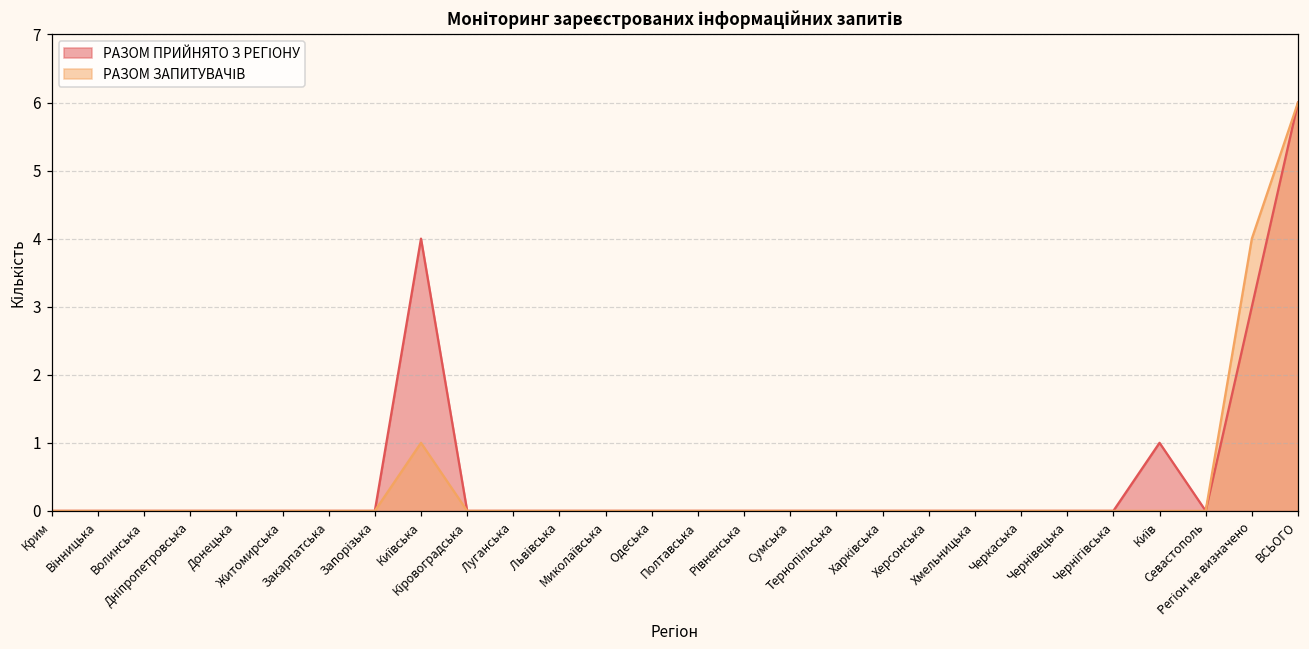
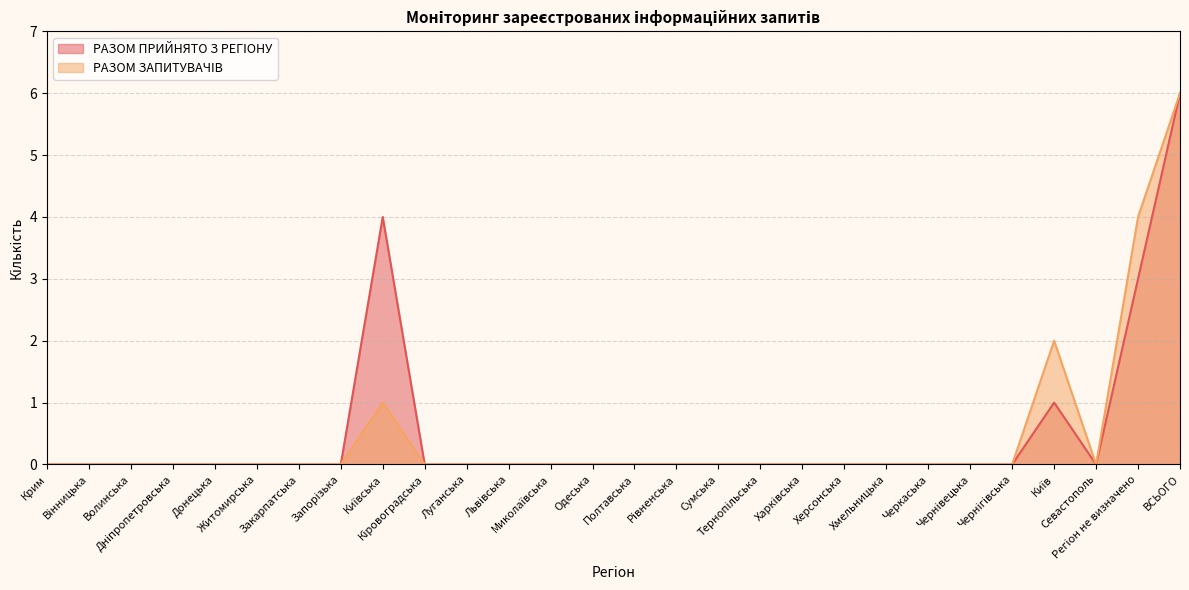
РАЗОМ ЗАПИТУВАЧІВ, Київ: 0 -> 2
